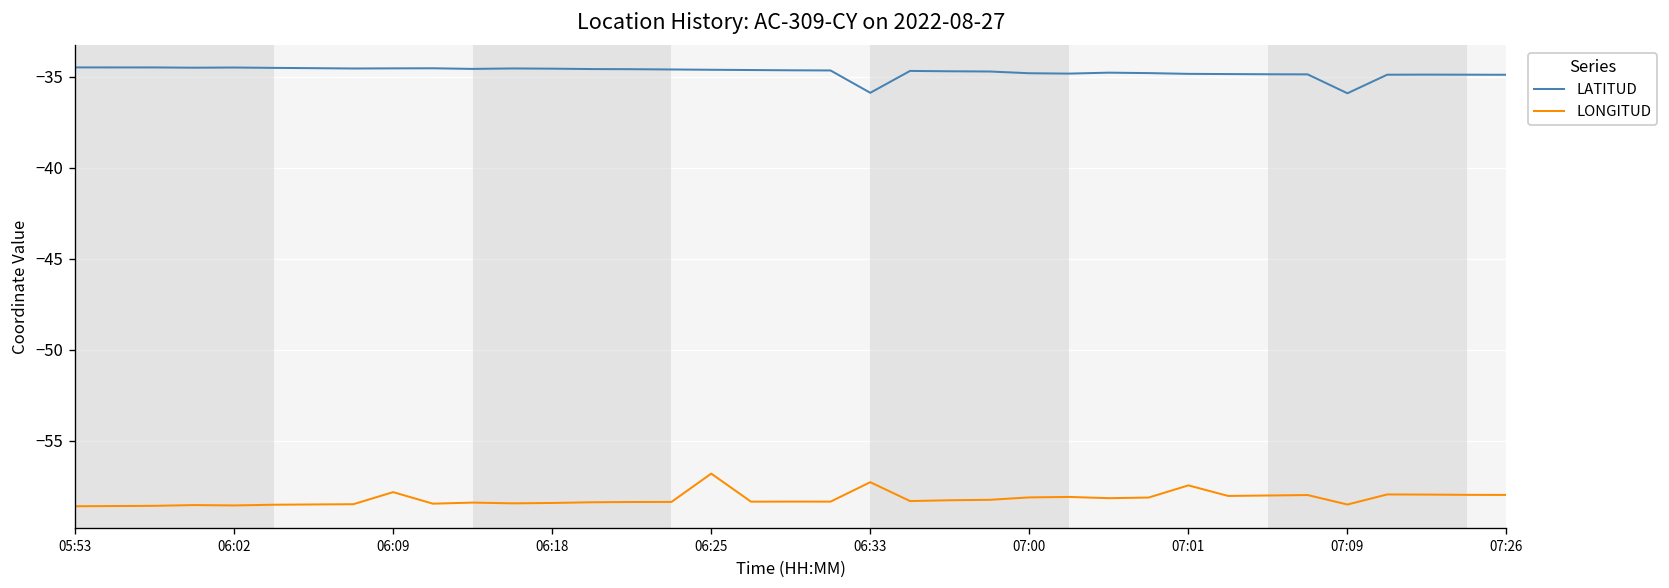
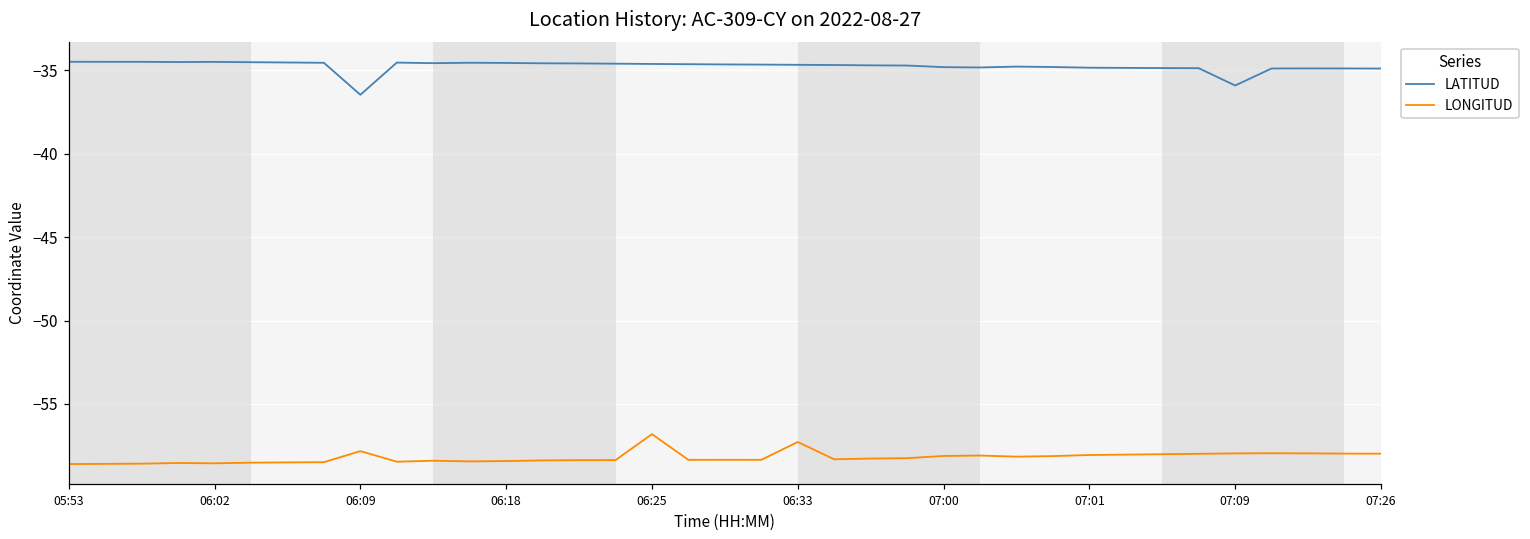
LATITUD, 06:09: -34.5 -> -36.5
LATITUD, 06:33: -35.9 -> -34.7
LONGITUD, 07:01: -57.5 -> -58.1
LONGITUD, 07:09: -58.5 -> -58.0
